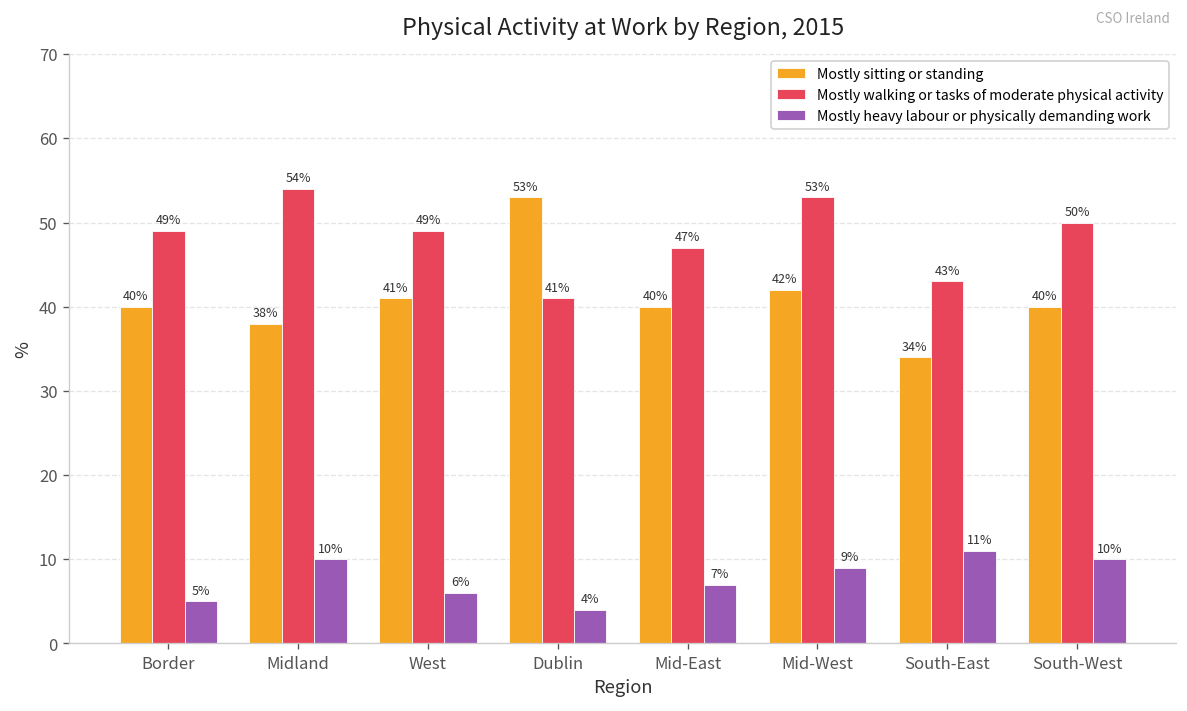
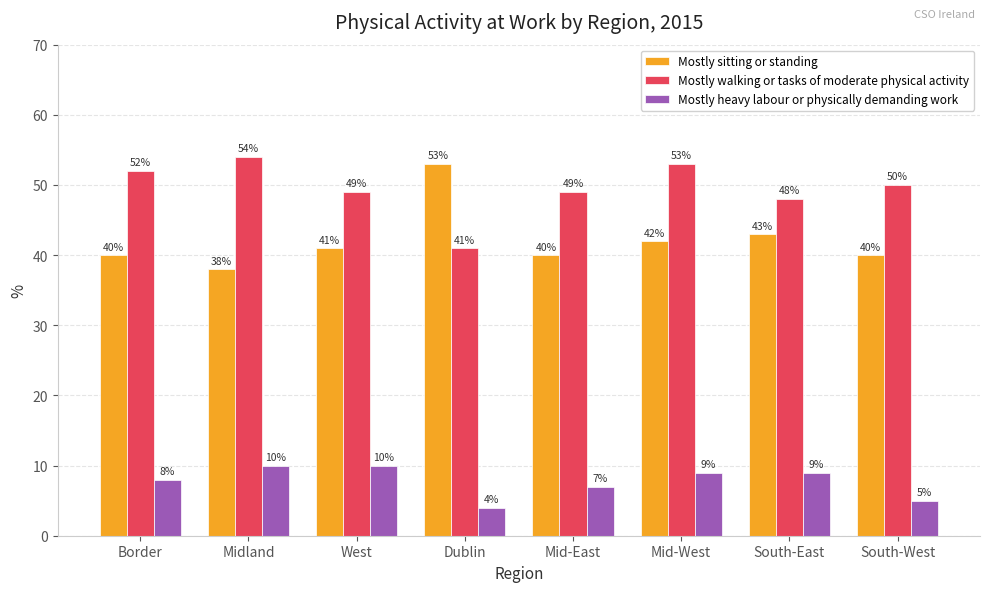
Mostly walking or tasks of moderate physical activity, Border: 49% -> 52%
Mostly heavy labour or physically demanding work, Border: 5% -> 8%
Mostly heavy labour or physically demanding work, West: 6% -> 10%
Mostly walking or tasks of moderate physical activity, Mid-East: 47% -> 49%
Mostly sitting or standing, South-East: 34% -> 43%
Mostly walking or tasks of moderate physical activity, South-East: 43% -> 48%
Mostly heavy labour or physically demanding work, South-East: 11% -> 9%
Mostly heavy labour or physically demanding work, South-West: 10% -> 5%
